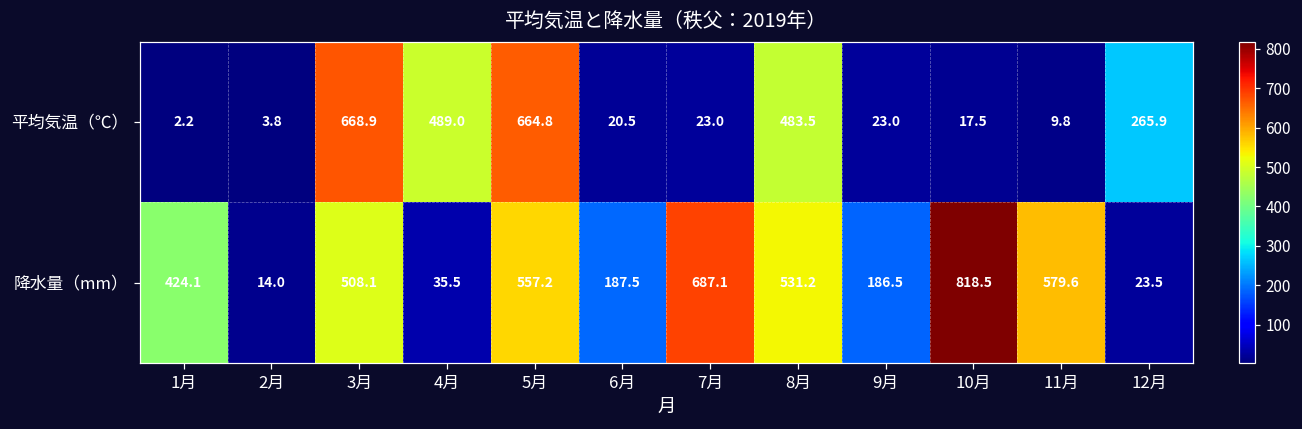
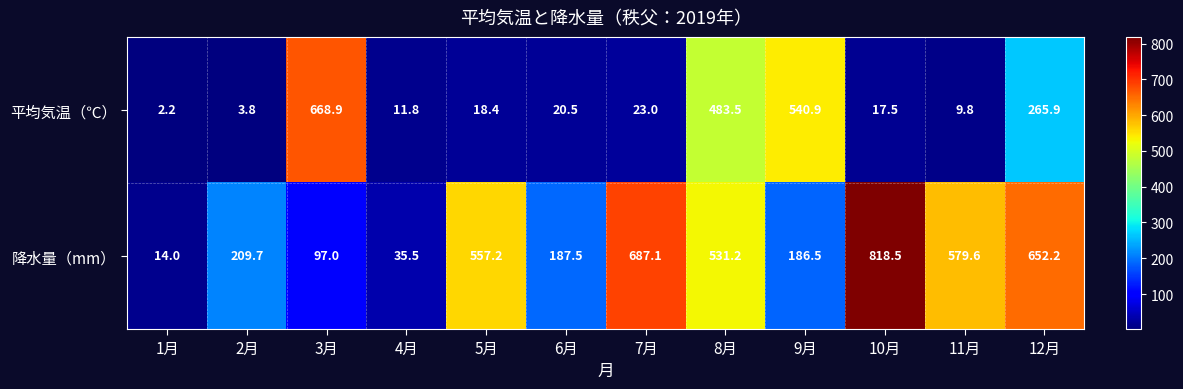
平均気温（℃）, 4月: 489.0 -> 11.8
平均気温（℃）, 5月: 664.8 -> 18.4
平均気温（℃）, 9月: 23.0 -> 540.9
降水量（mm）, 1月: 424.1 -> 14.0
降水量（mm）, 2月: 14.0 -> 209.7
降水量（mm）, 3月: 508.1 -> 97.0
降水量（mm）, 12月: 23.5 -> 652.2
